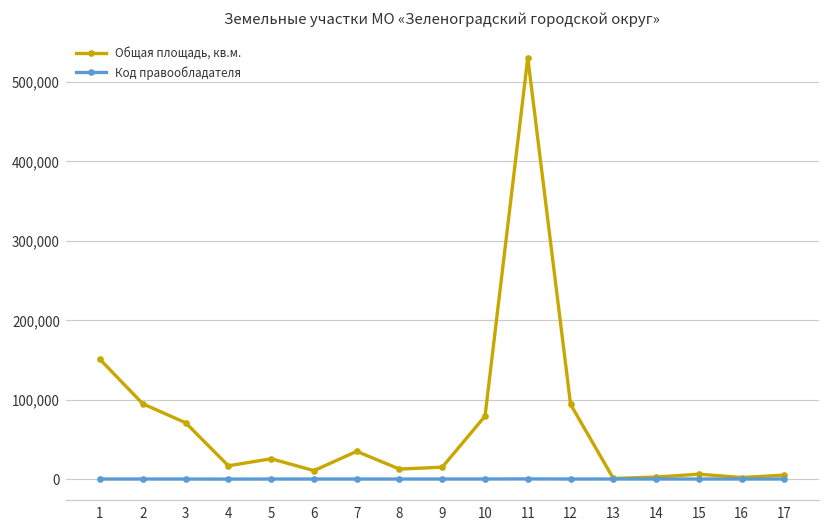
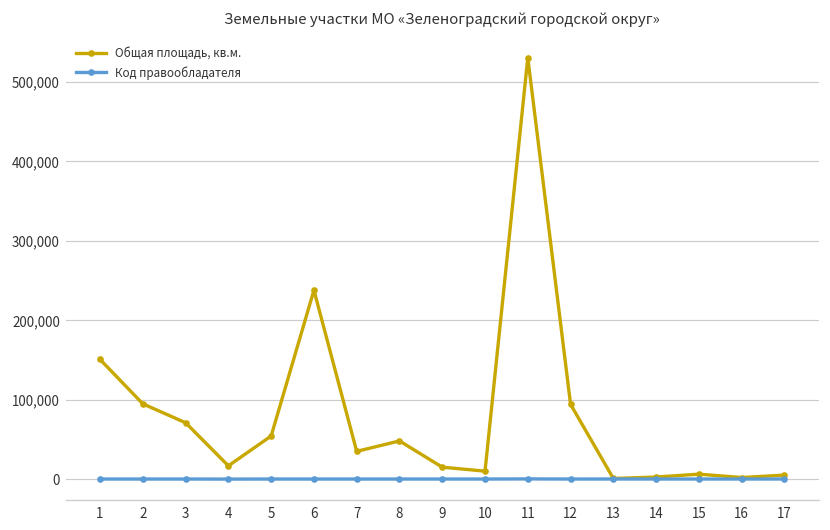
Общая площадь, кв.м., 5: 30,000 -> 50,000
Общая площадь, кв.м., 6: 10,000 -> 240,000
Общая площадь, кв.м., 8: 10,000 -> 50,000
Общая площадь, кв.м., 10: 80,000 -> 10,000
